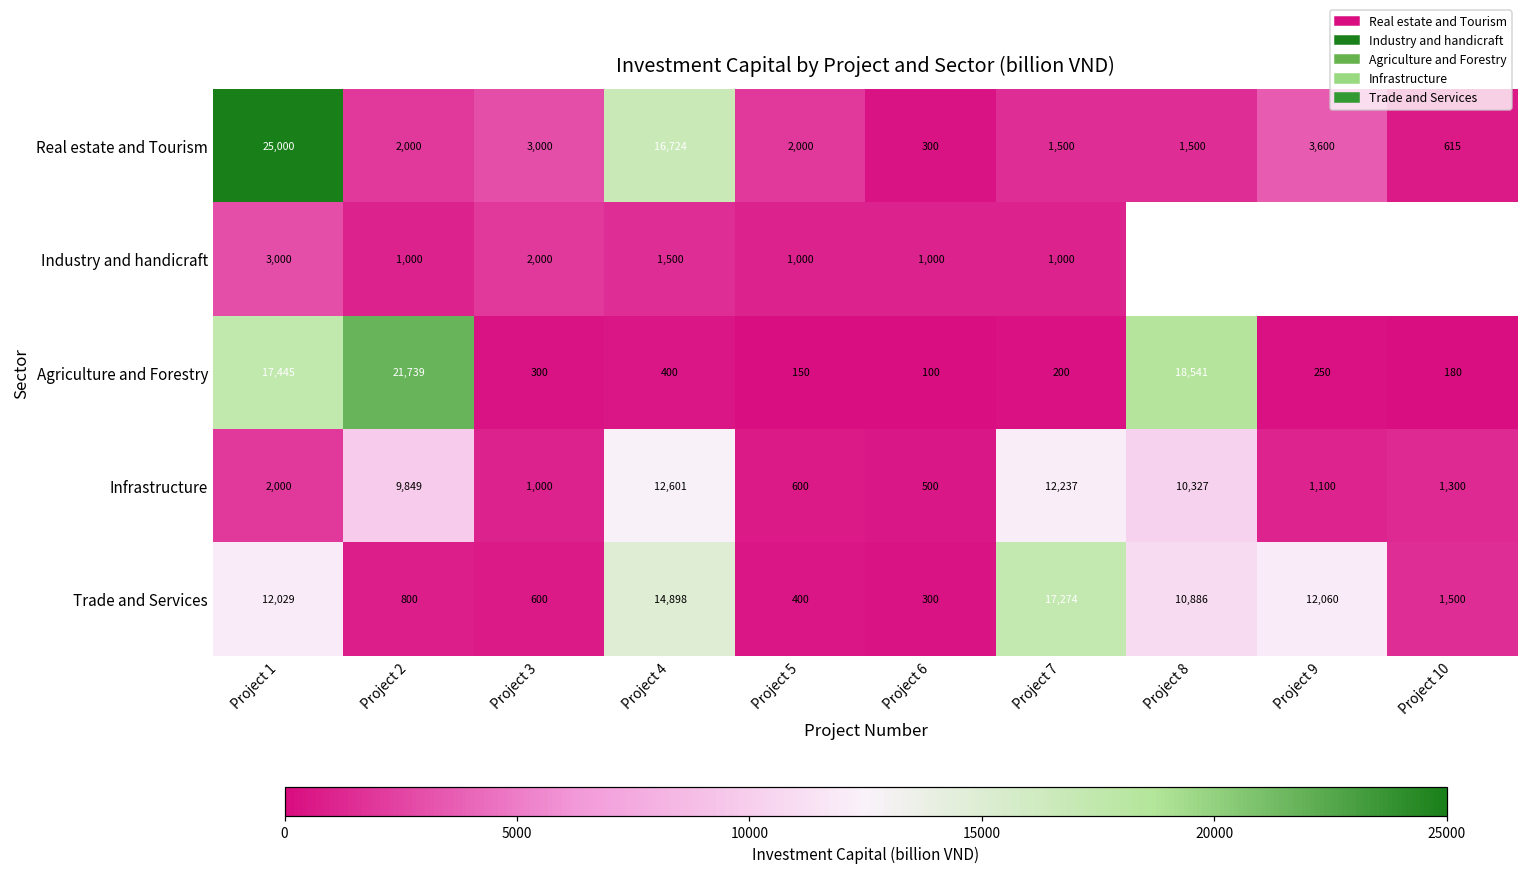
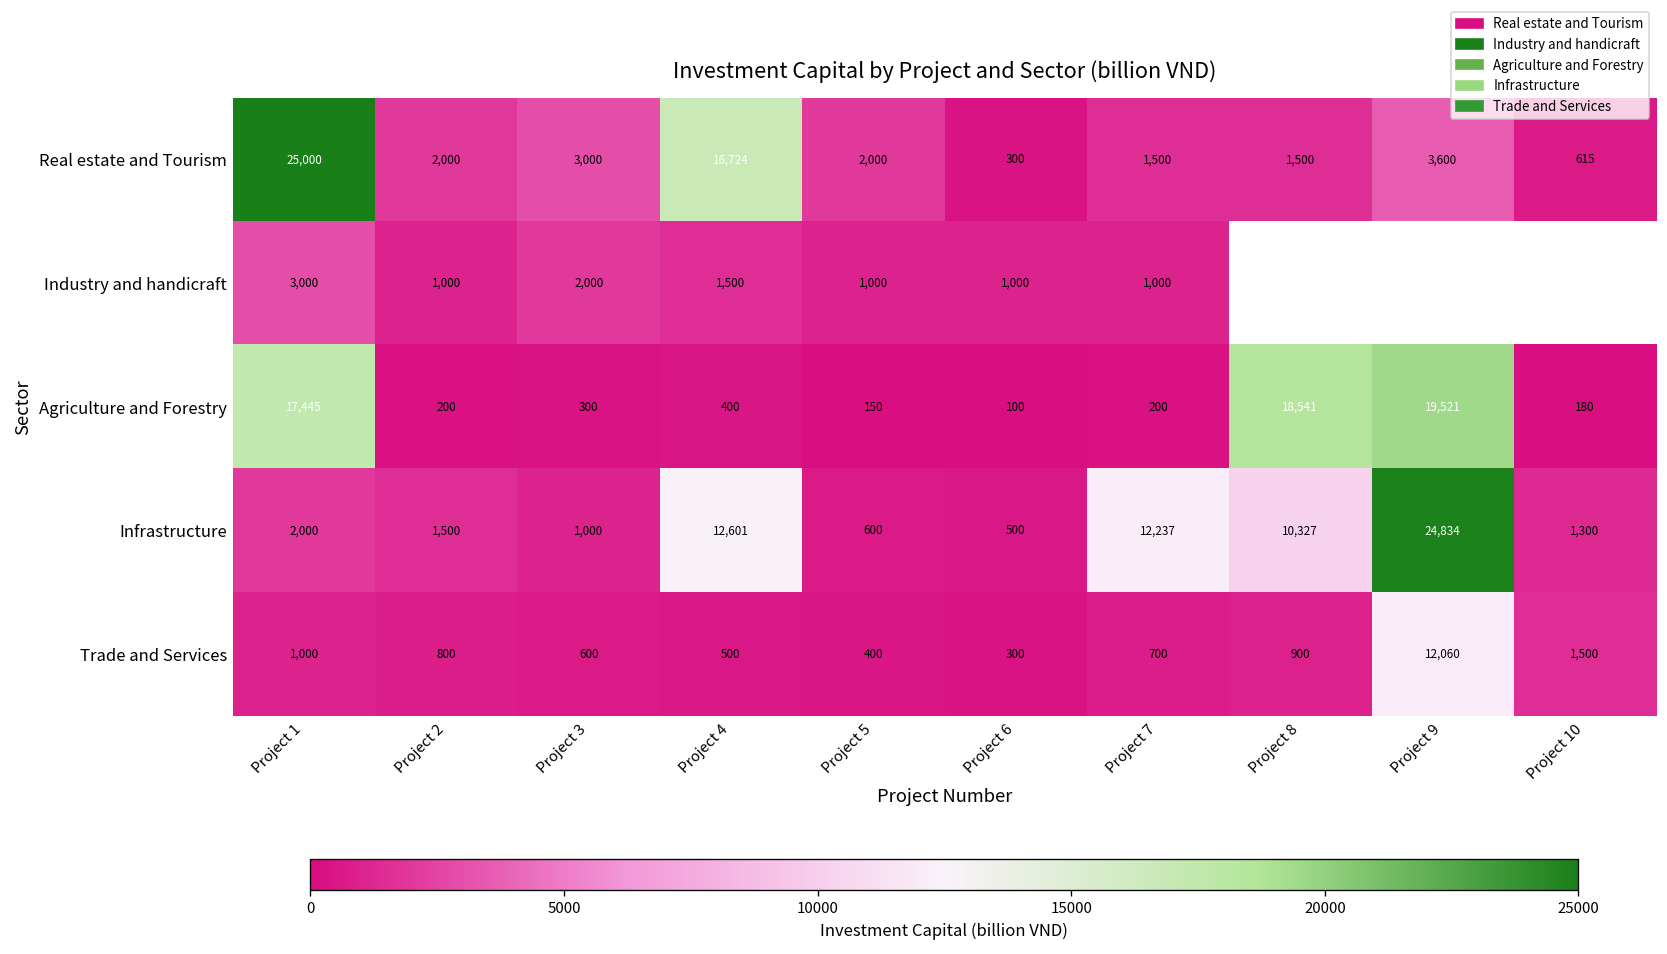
Agriculture and Forestry, Project 2: 21,739 -> 200
Agriculture and Forestry, Project 9: 250 -> 19,521
Infrastructure, Project 2: 9,849 -> 1,500
Infrastructure, Project 9: 1,100 -> 24,834
Trade and Services, Project 1: 12,029 -> 1,000
Trade and Services, Project 4: 14,898 -> 500
Trade and Services, Project 7: 17,274 -> 700
Trade and Services, Project 8: 10,886 -> 900
